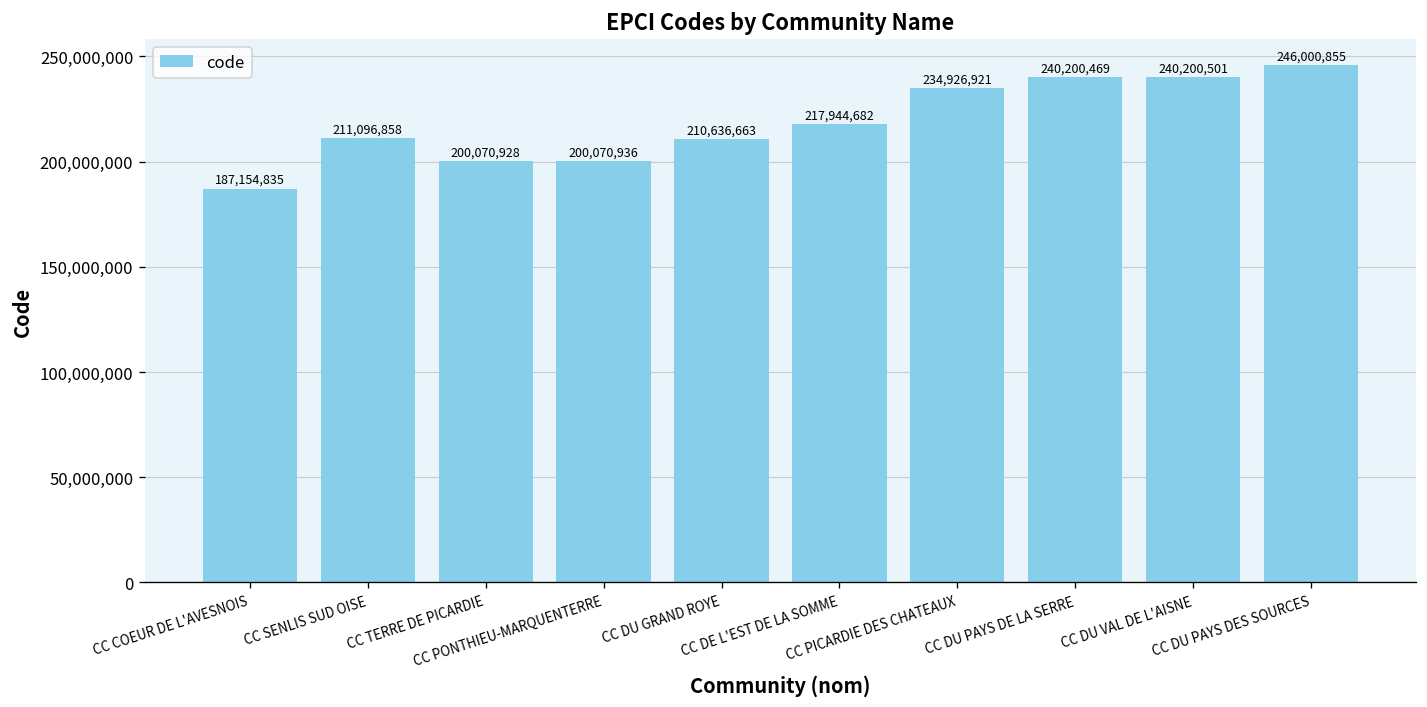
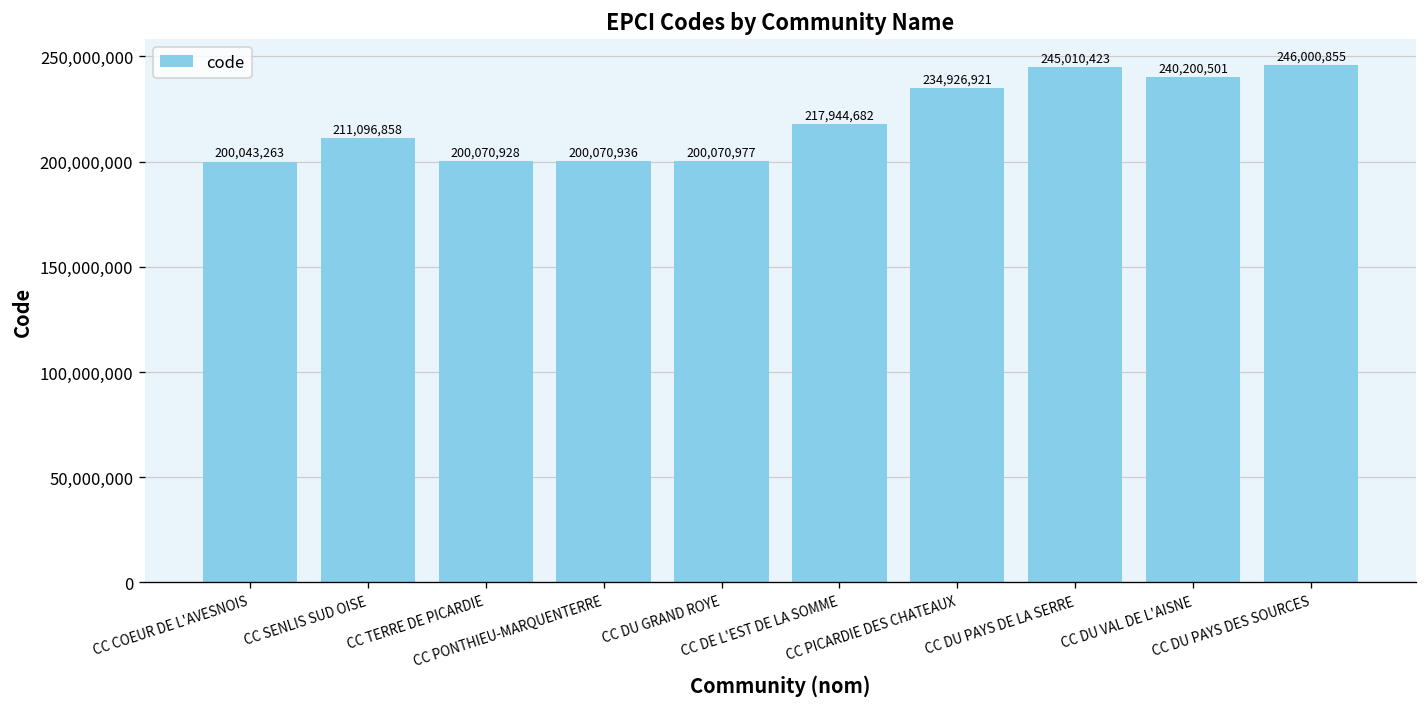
CC COEUR DE L'AVESNOIS: 187,154,835 -> 200,043,263
CC DU GRAND ROYE: 210,636,663 -> 200,070,977
CC DU PAYS DE LA SERRE: 240,200,469 -> 245,010,423
